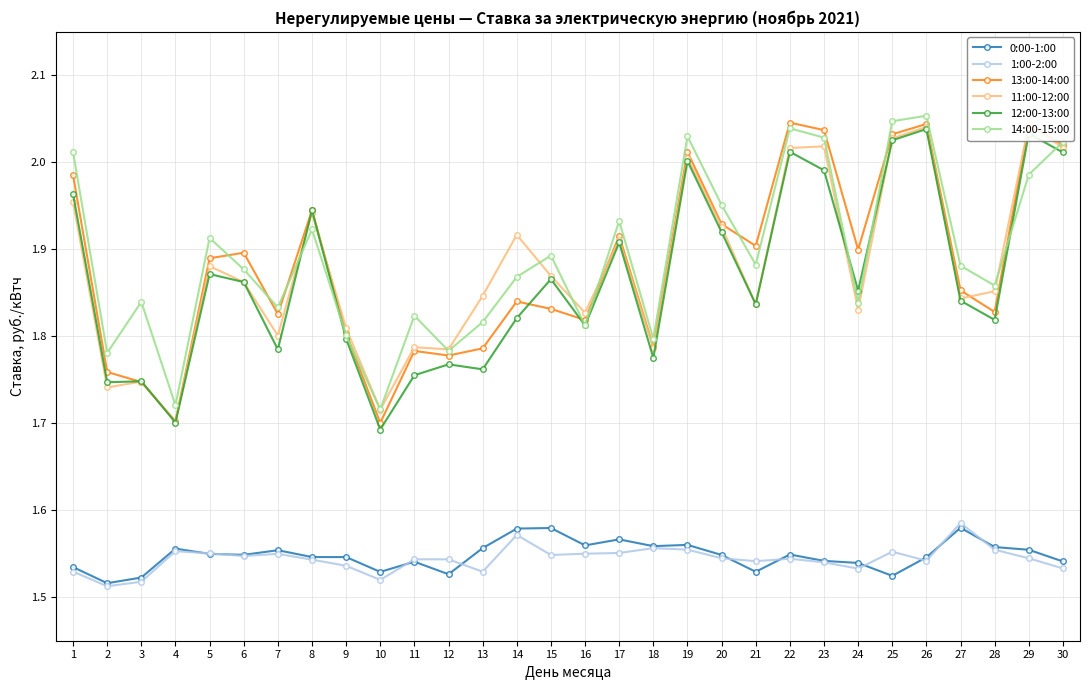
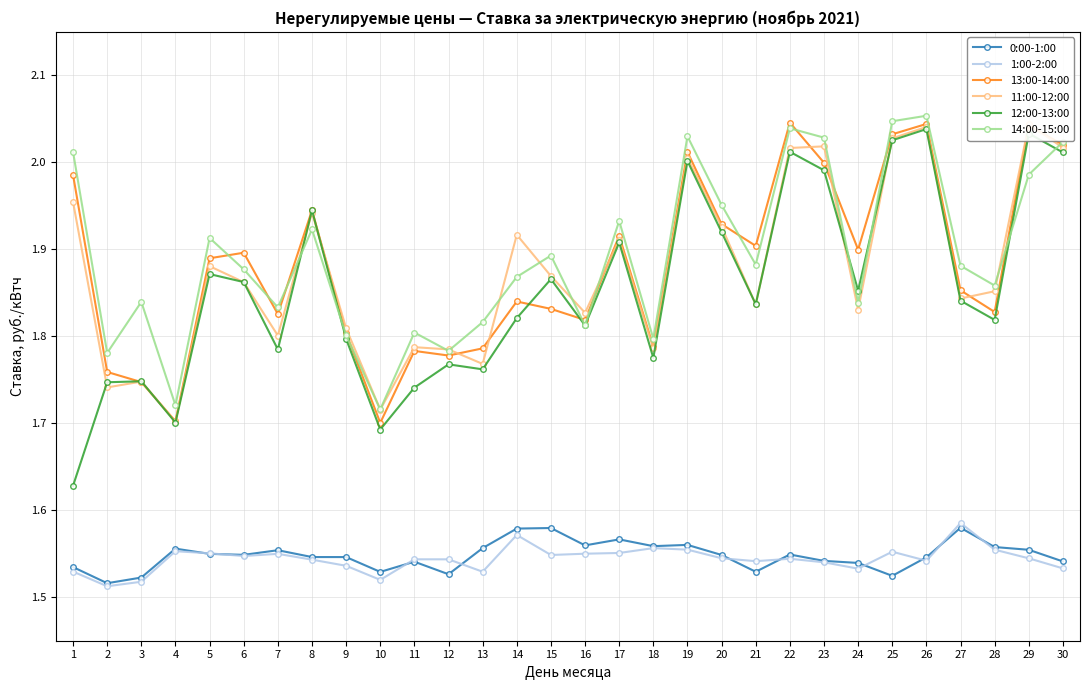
12:00-13:00, 1: 1.96 -> 1.63
12:00-13:00, 11: 1.76 -> 1.74
14:00-15:00, 11: 1.82 -> 1.80
11:00-12:00, 13: 1.85 -> 1.77
13:00-14:00, 23: 2.04 -> 2.00
